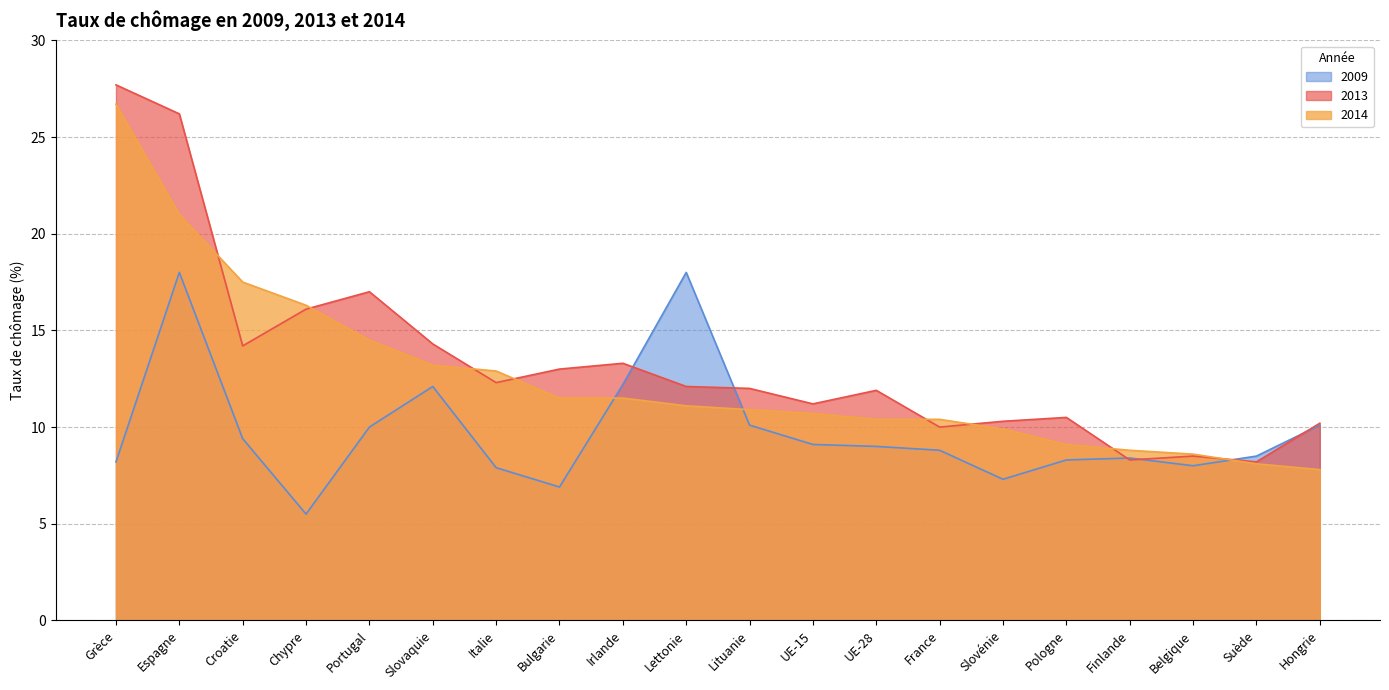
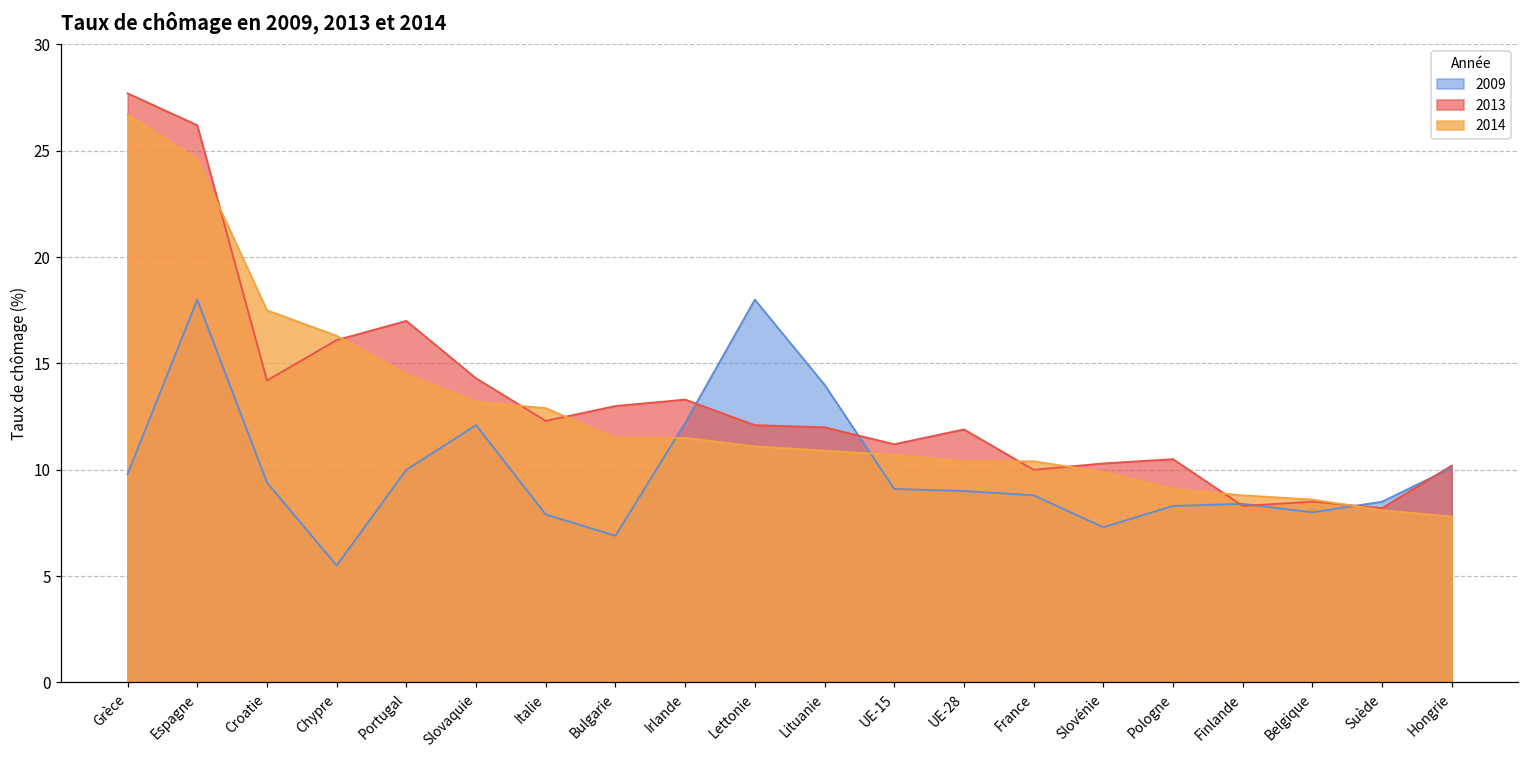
2009, Grèce: 8.2 -> 9.8
2014, Espagne: 21.0 -> 24.6
2009, Lituanie: 10.1 -> 14.0
